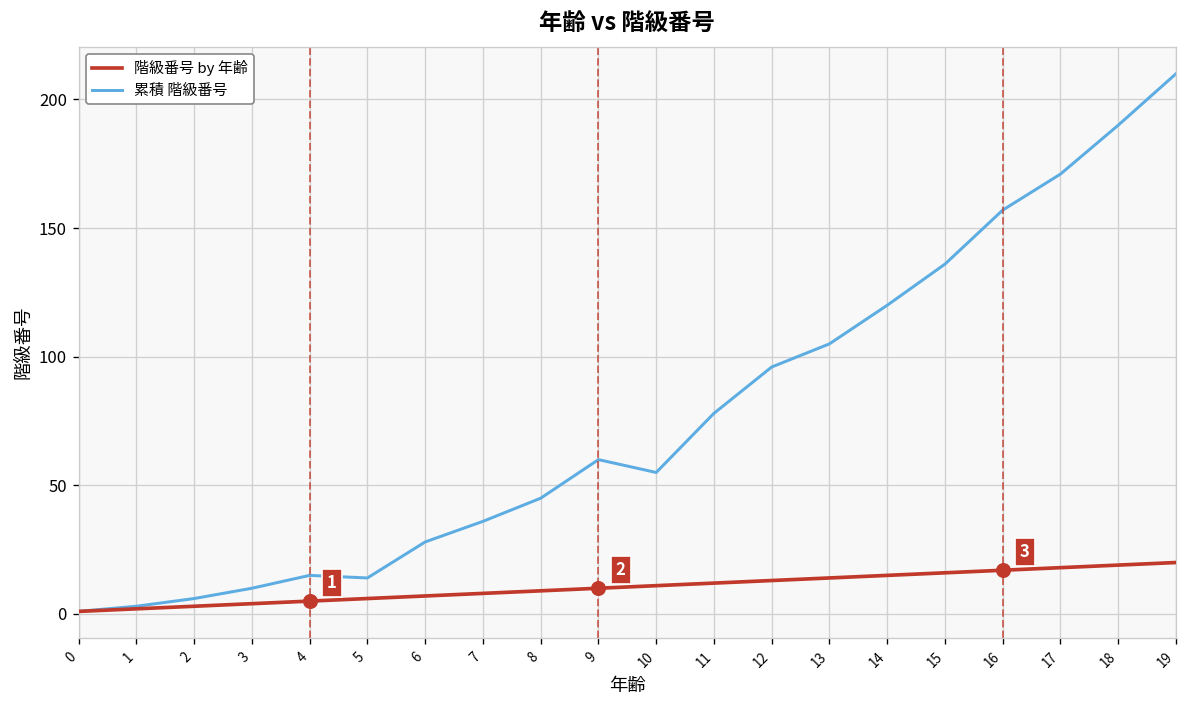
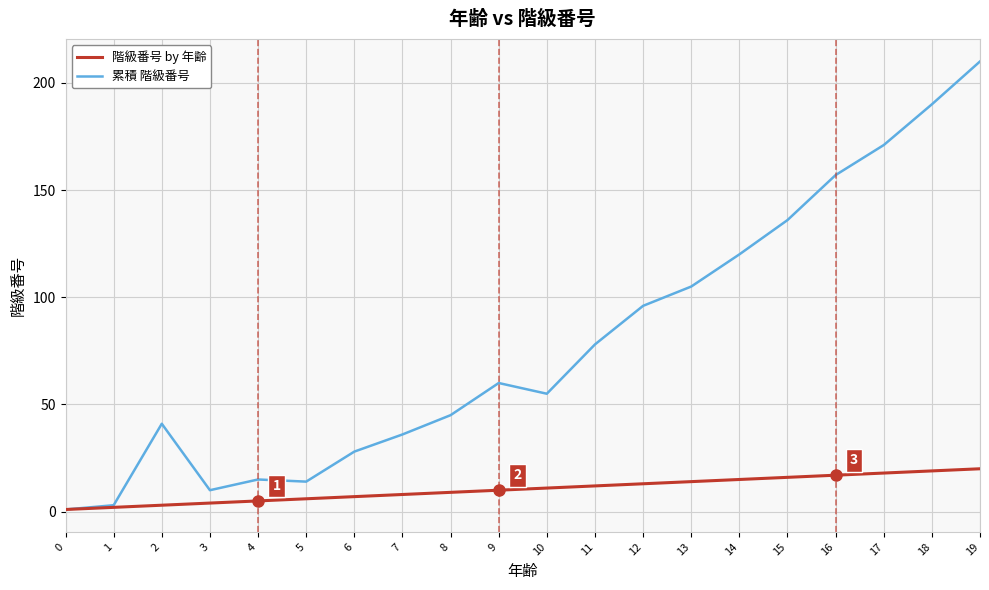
累積 階級番号, 2: 6 -> 41
